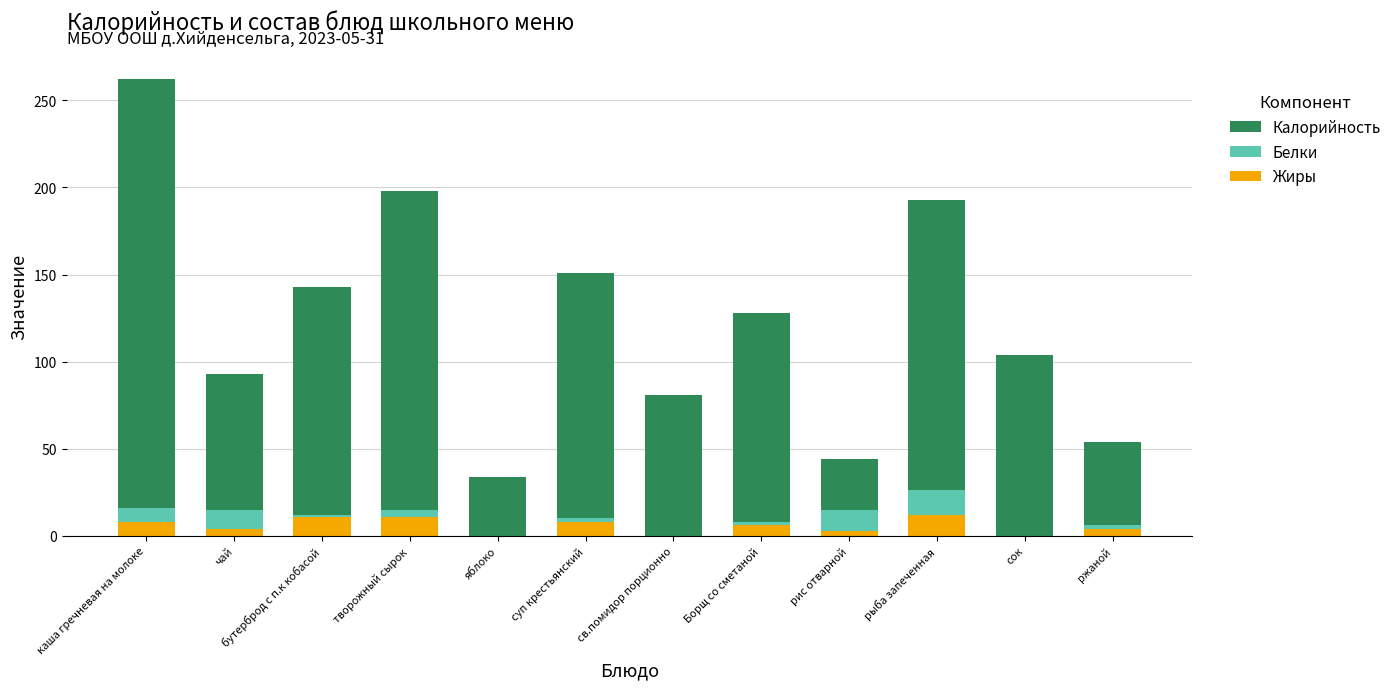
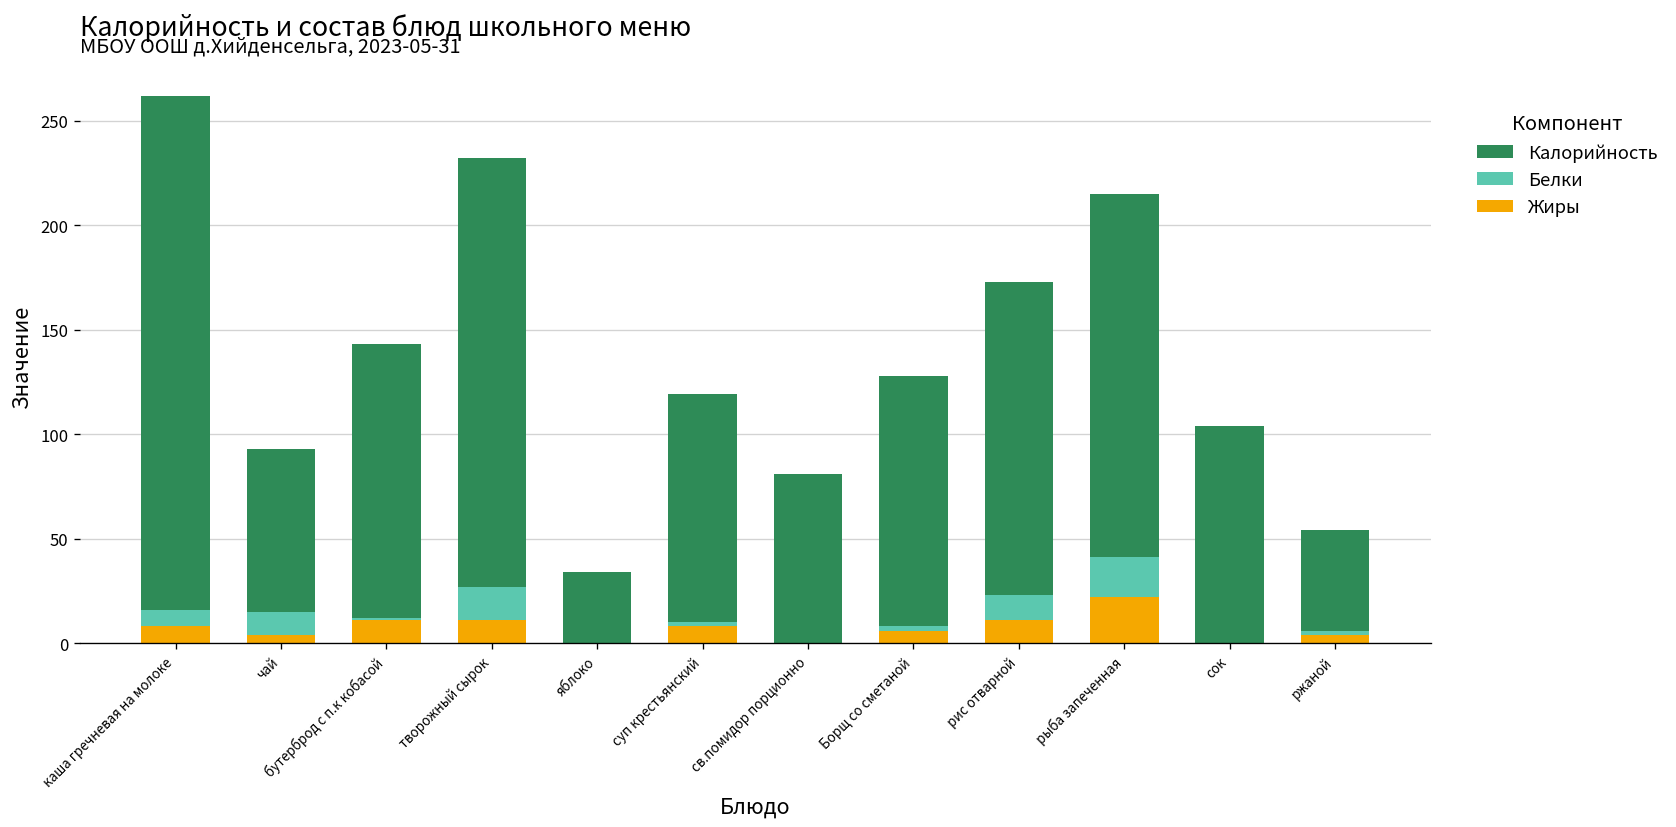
Белки, творожный сырок: 4 -> 16
Калорийность, творожный сырок: 183 -> 205
Калорийность, суп крестьянский: 141 -> 109
Жиры, рис отварной: 3 -> 11
Калорийность, рис отварной: 29 -> 150
Жиры, рыба запеченная: 12 -> 22
Белки, рыба запеченная: 14 -> 19
Калорийность, рыба запеченная: 167 -> 174
